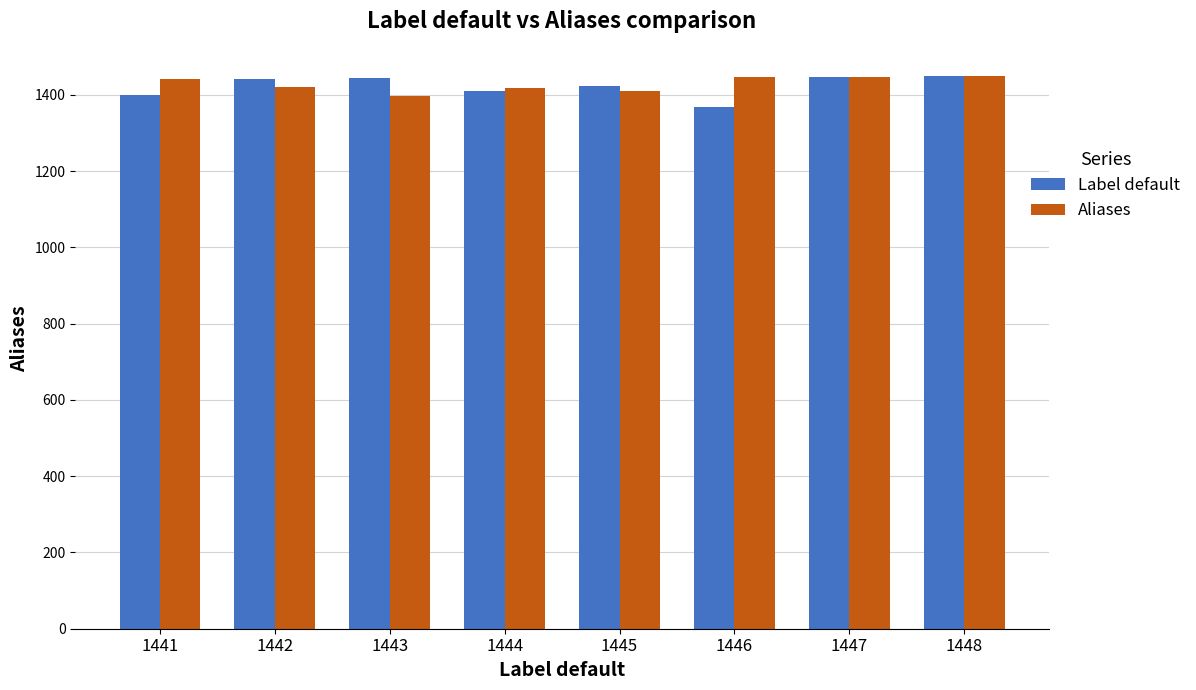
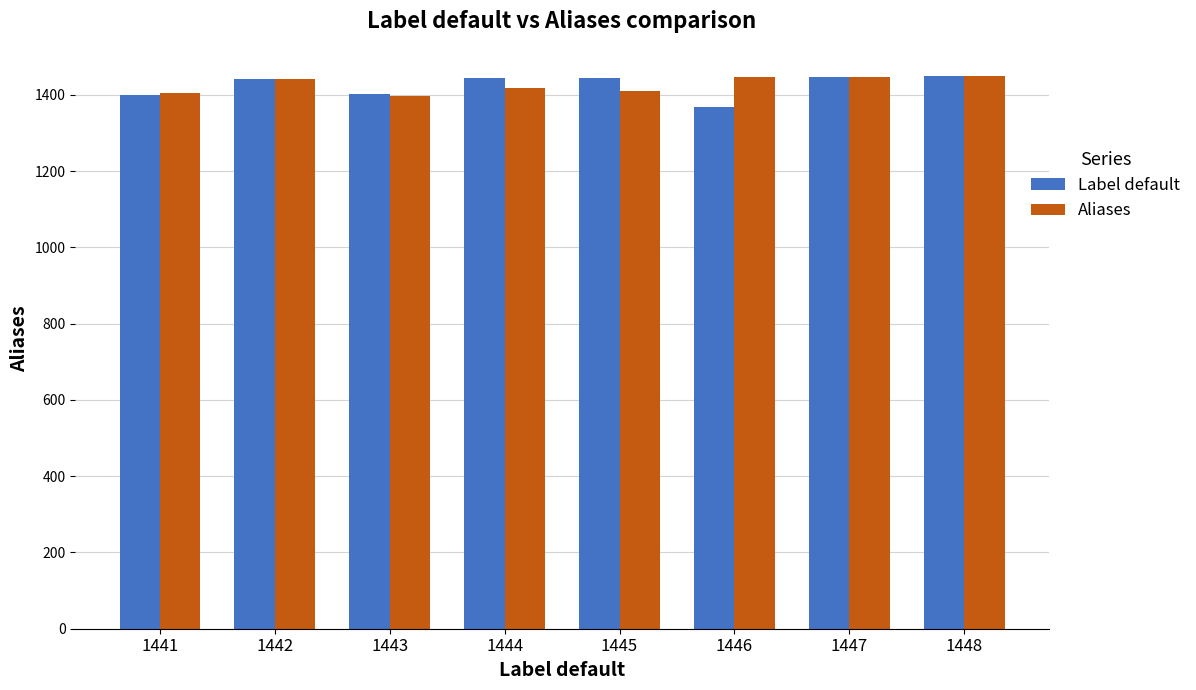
Aliases, 1441: 1440 -> 1410
Aliases, 1442: 1420 -> 1440
Label default, 1443: 1440 -> 1400
Label default, 1444: 1410 -> 1440
Label default, 1445: 1420 -> 1450
